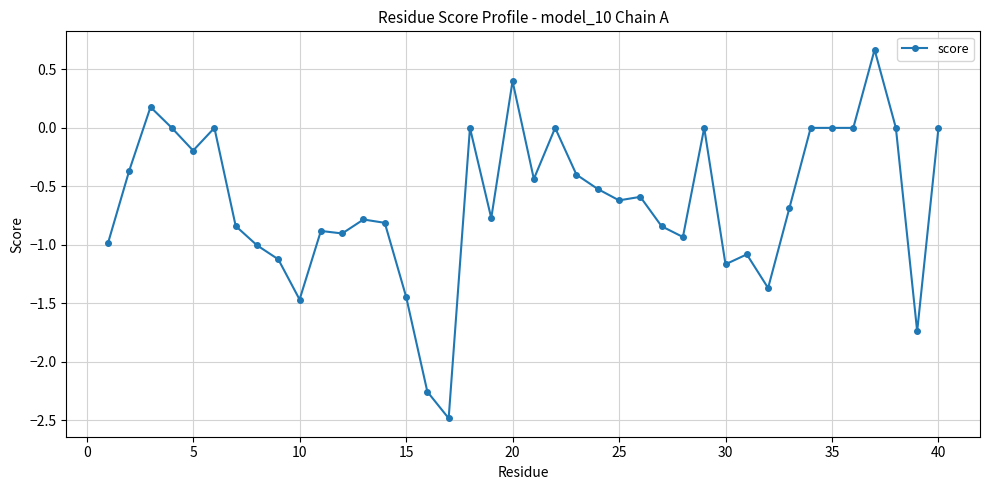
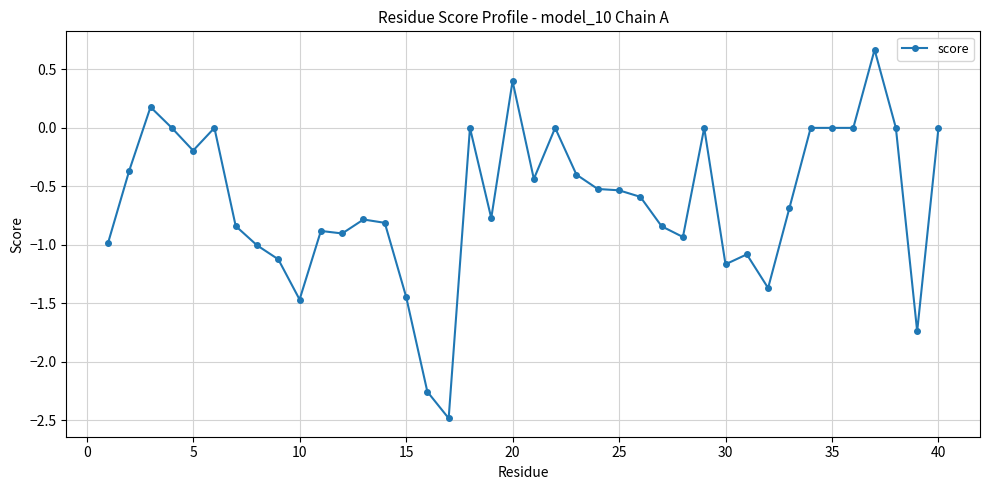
25: -0.62 -> -0.53
